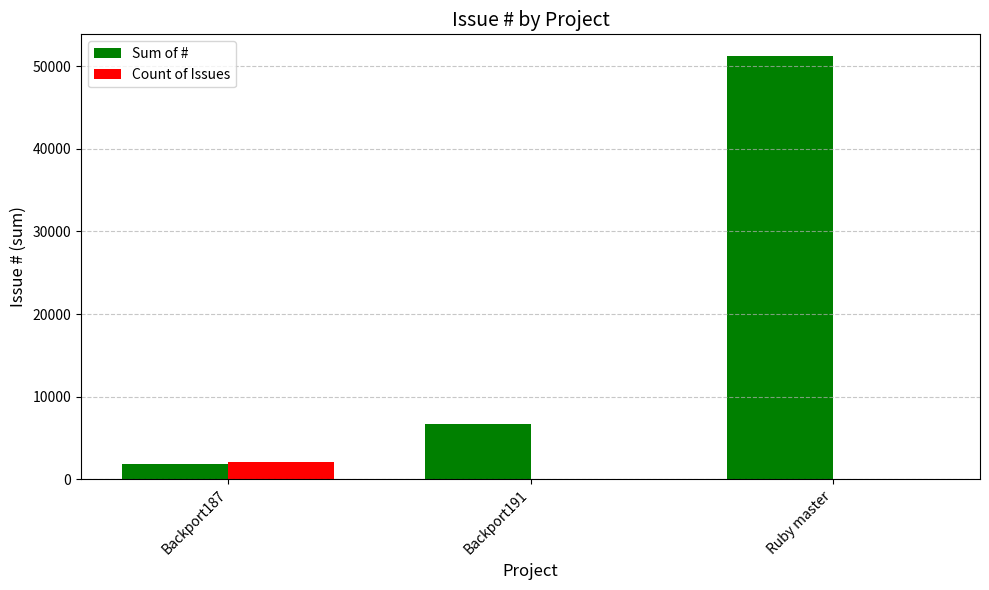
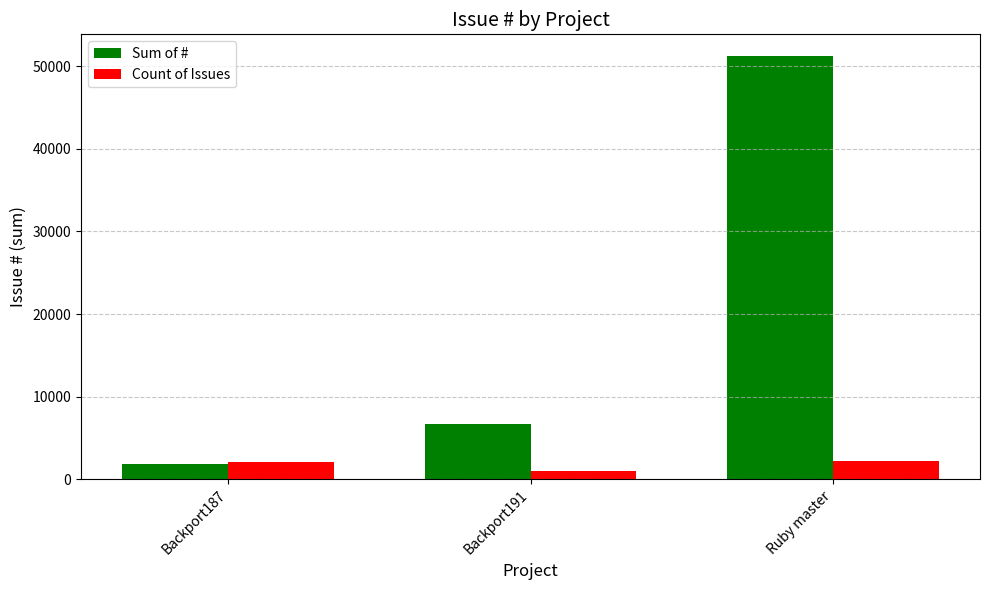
Count of Issues, Backport191: 0 -> 1000
Count of Issues, Ruby master: 0 -> 2000
